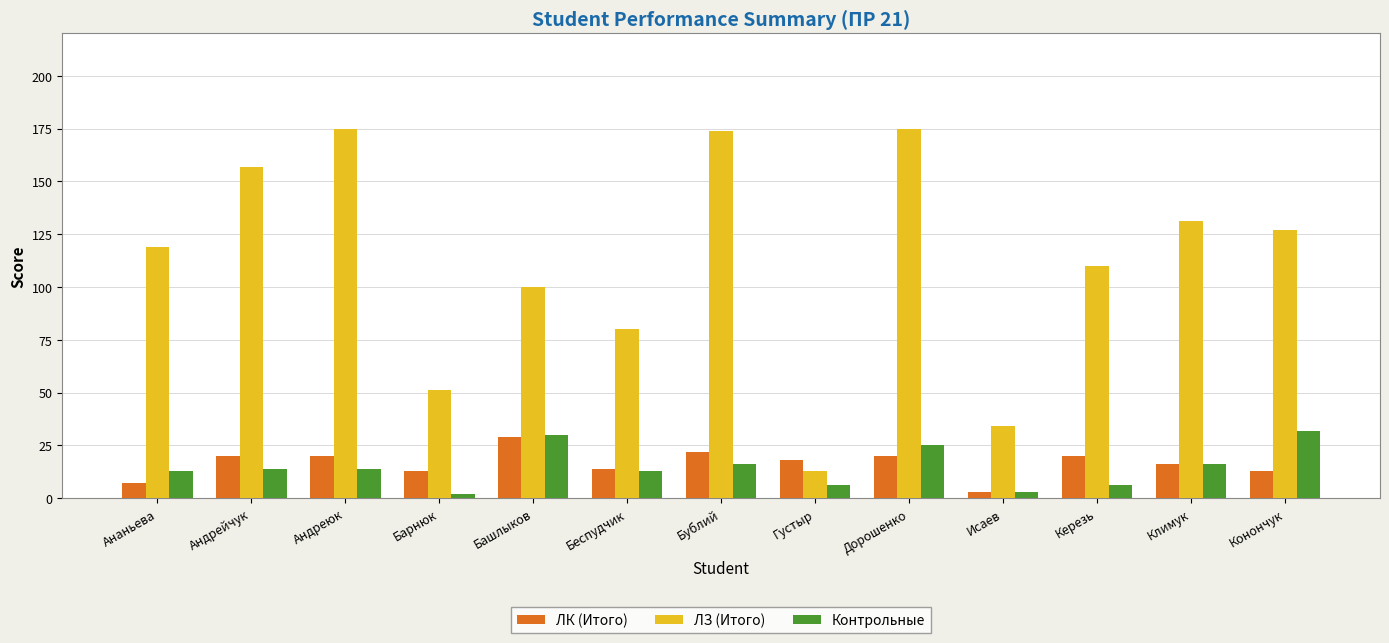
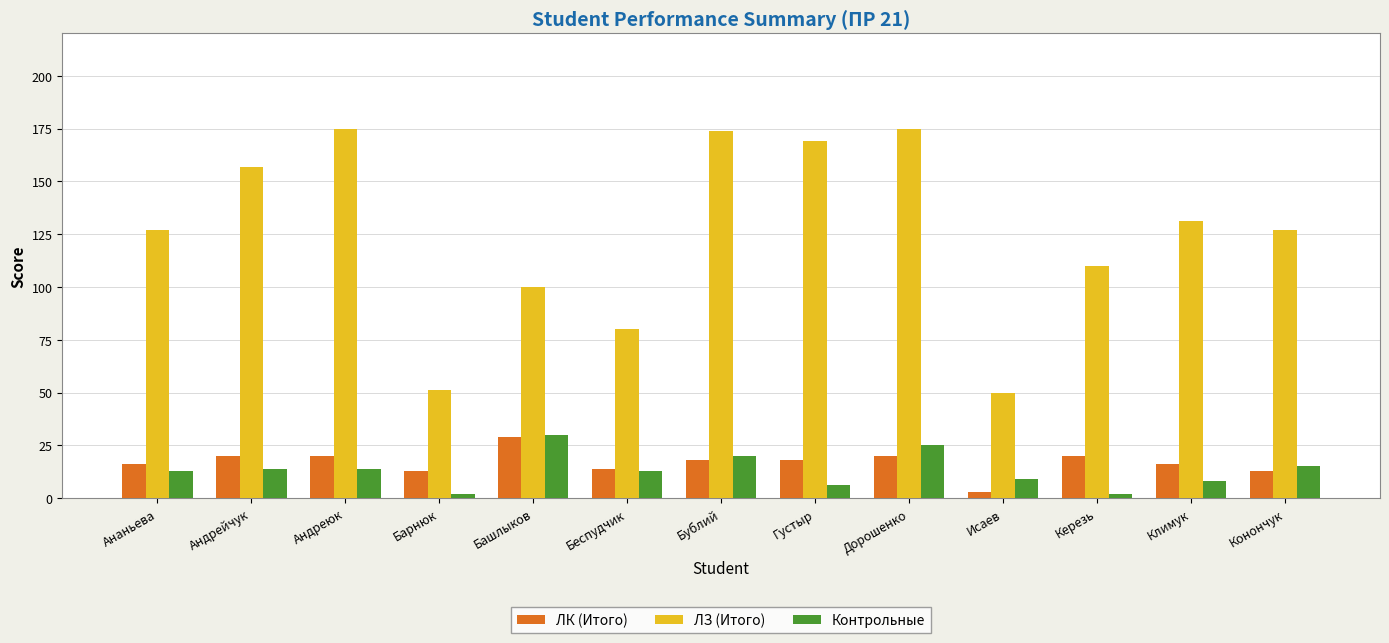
ЛК (Итого), Ананьева: 7 -> 16
ЛЗ (Итого), Ананьева: 119 -> 127
ЛК (Итого), Бублий: 22 -> 18
Контрольные, Бублий: 16 -> 20
ЛЗ (Итого), Густыр: 13 -> 169
ЛЗ (Итого), Исаев: 34 -> 50
Контрольные, Исаев: 3 -> 9
Контрольные, Керезь: 6 -> 2
Контрольные, Климук: 16 -> 8
Контрольные, Конончук: 32 -> 15
